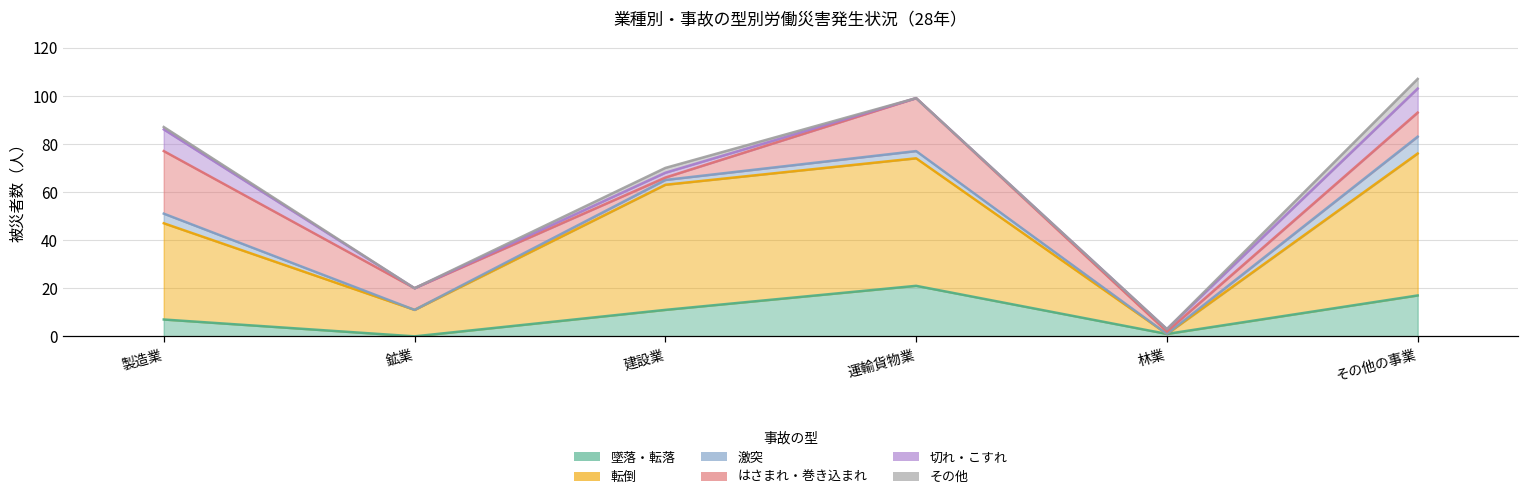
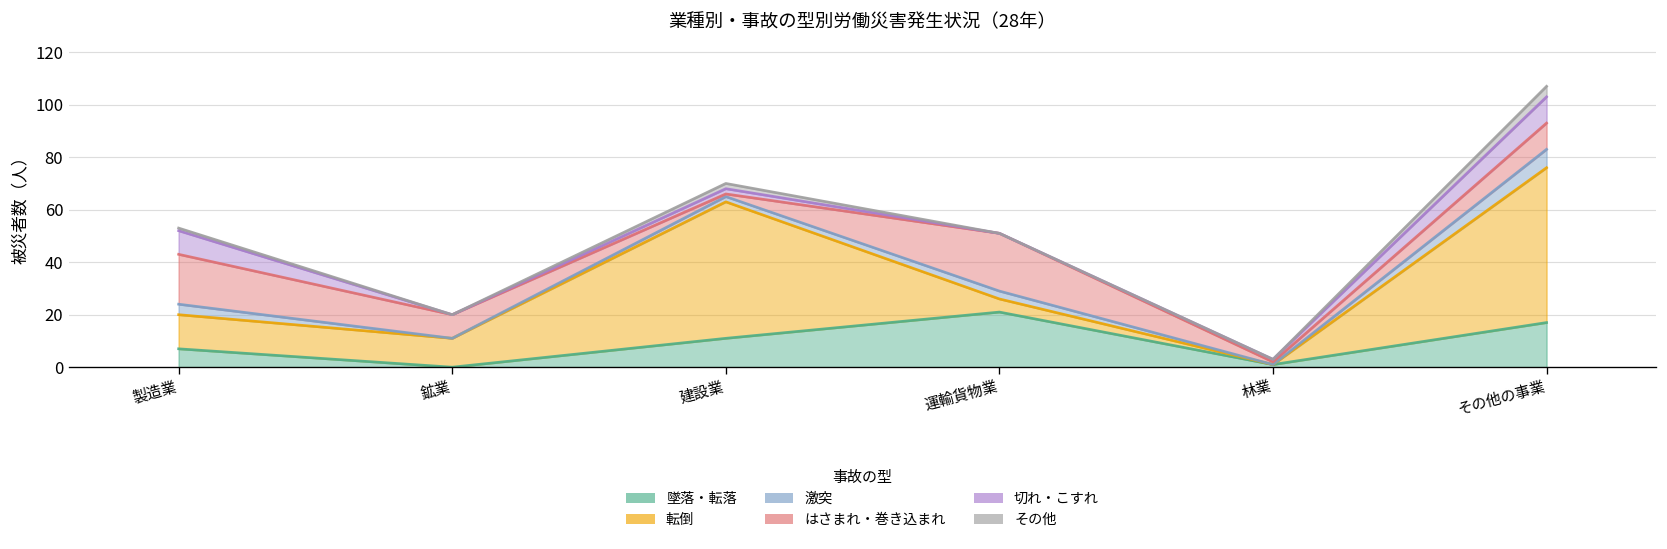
転倒, 製造業: 40 -> 13
はさまれ・巻き込まれ, 製造業: 26 -> 19
転倒, 運輸貨物業: 53 -> 5
